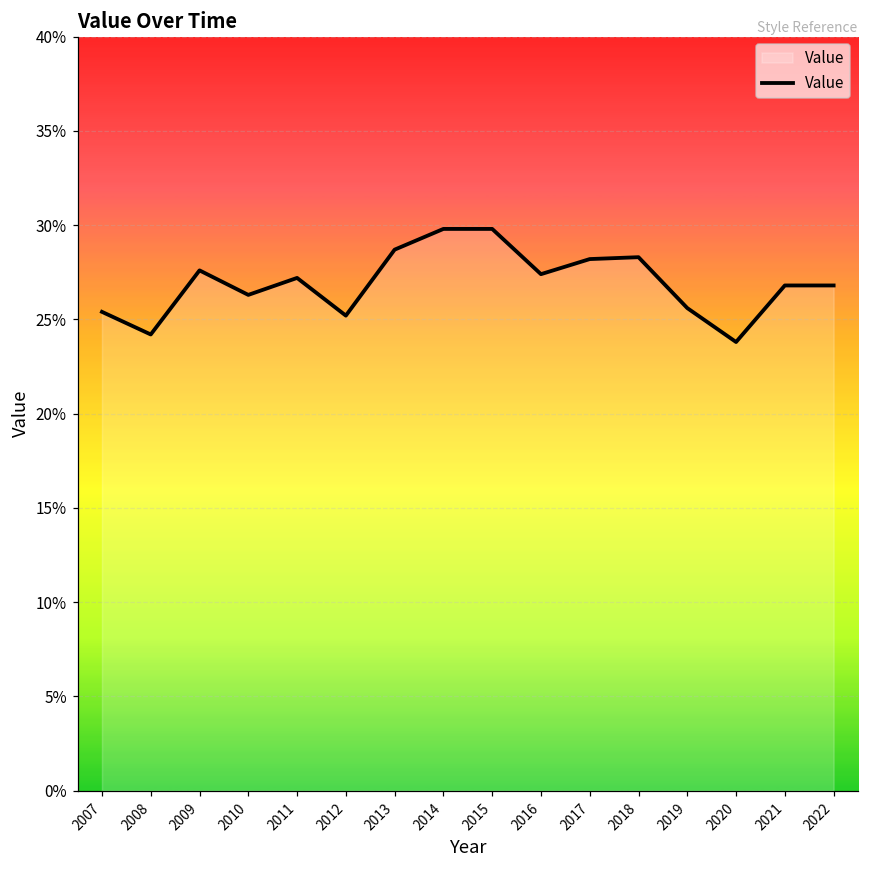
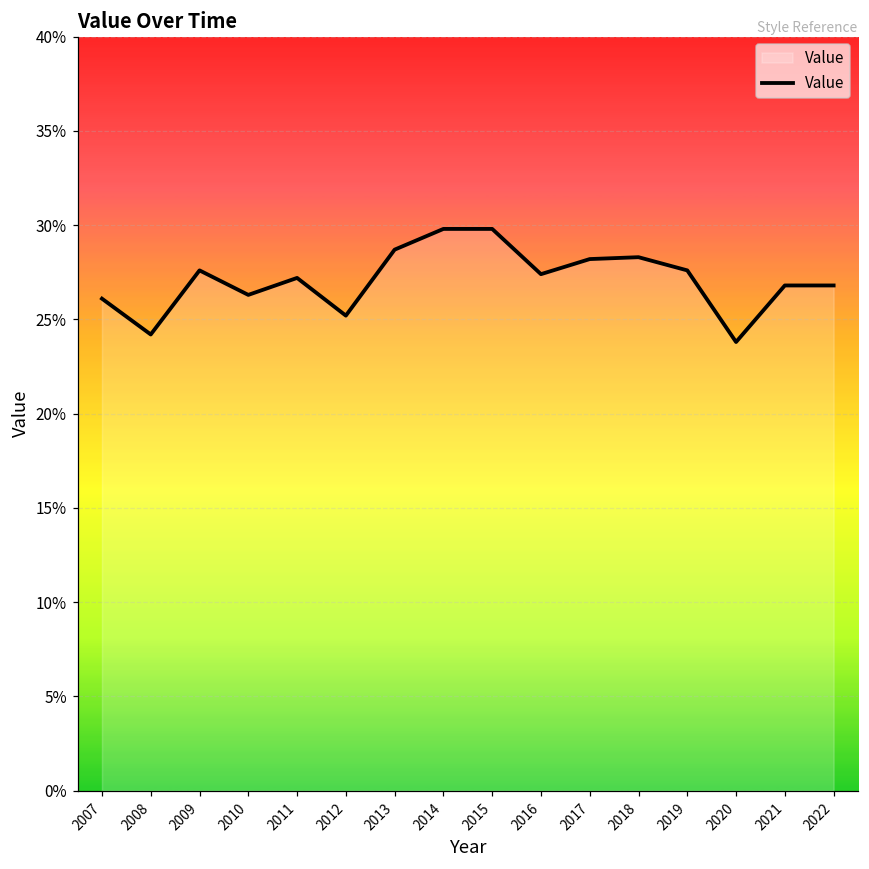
2007: 25.4% -> 26.1%
2019: 25.6% -> 27.6%
